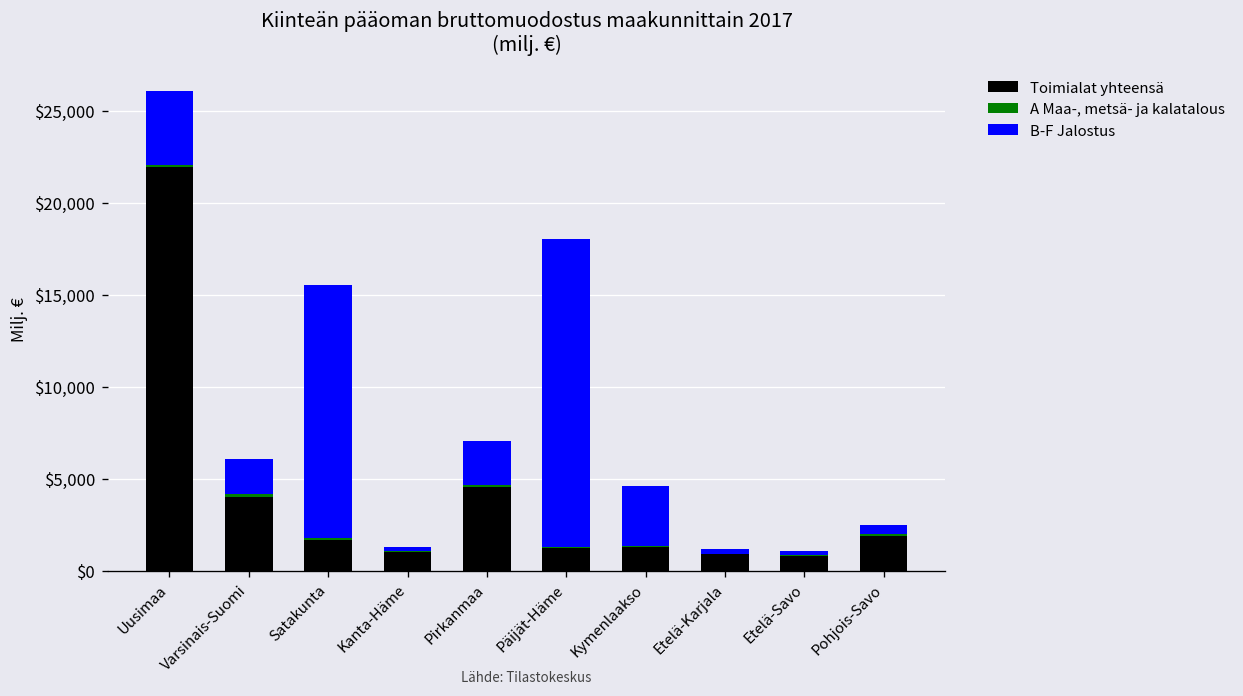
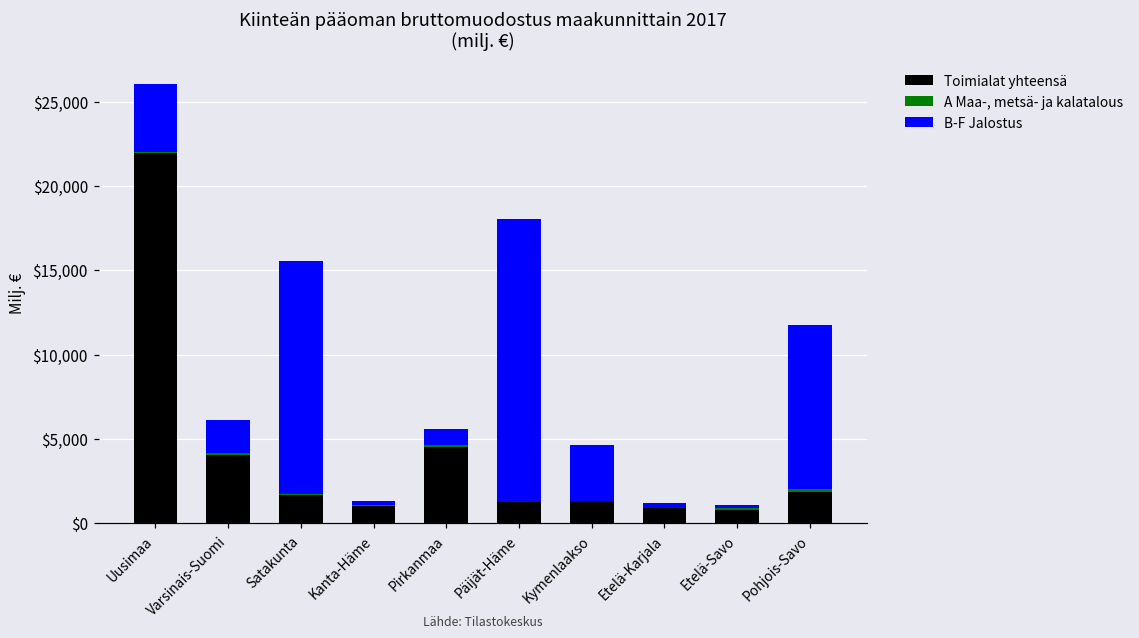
B-F Jalostus, Pirkanmaa: $2,400 -> $900
B-F Jalostus, Pohjois-Savo: $500 -> $9,800
